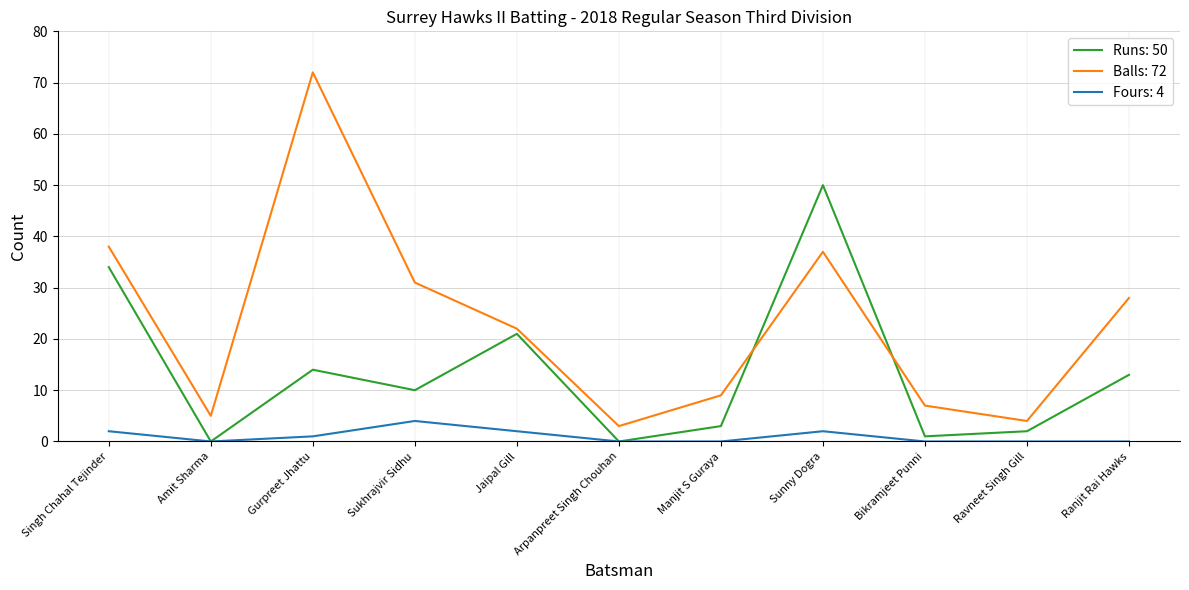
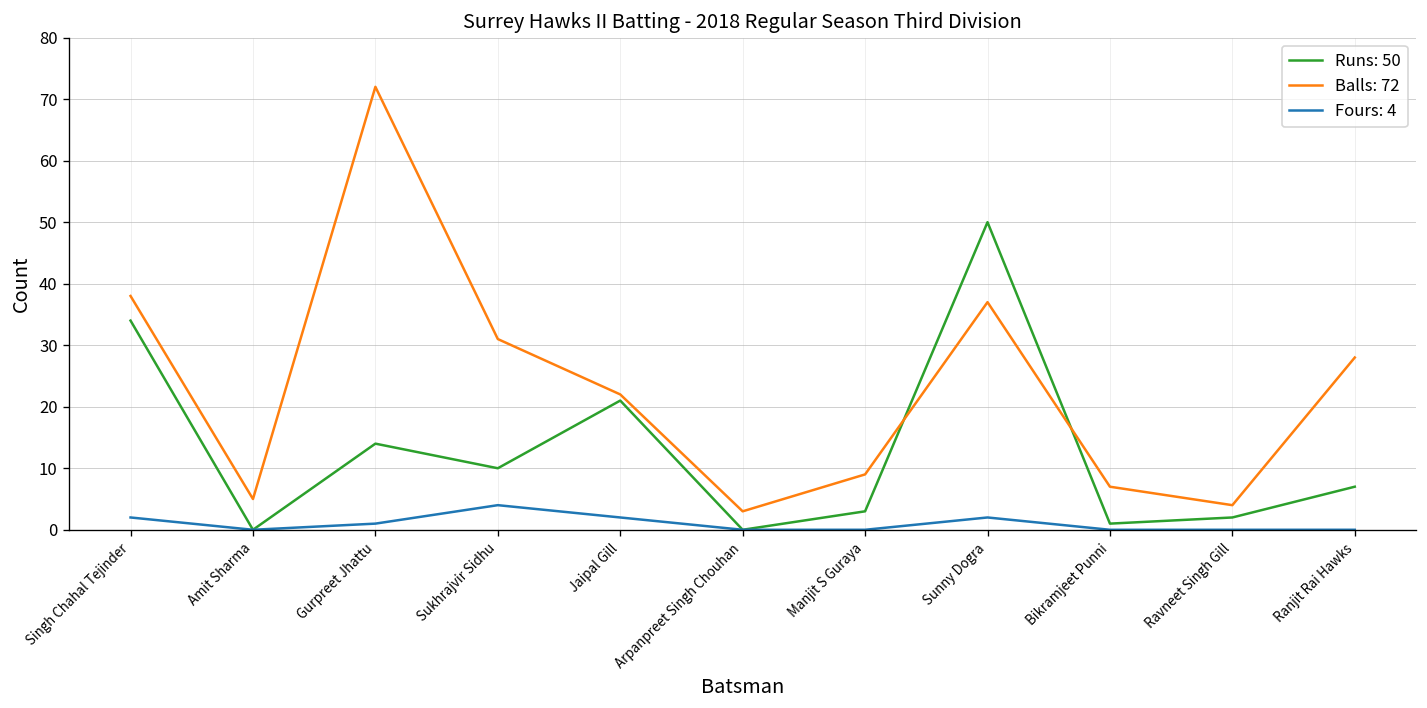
Runs: 50, Ranjit Rai Hawks: 13 -> 7
